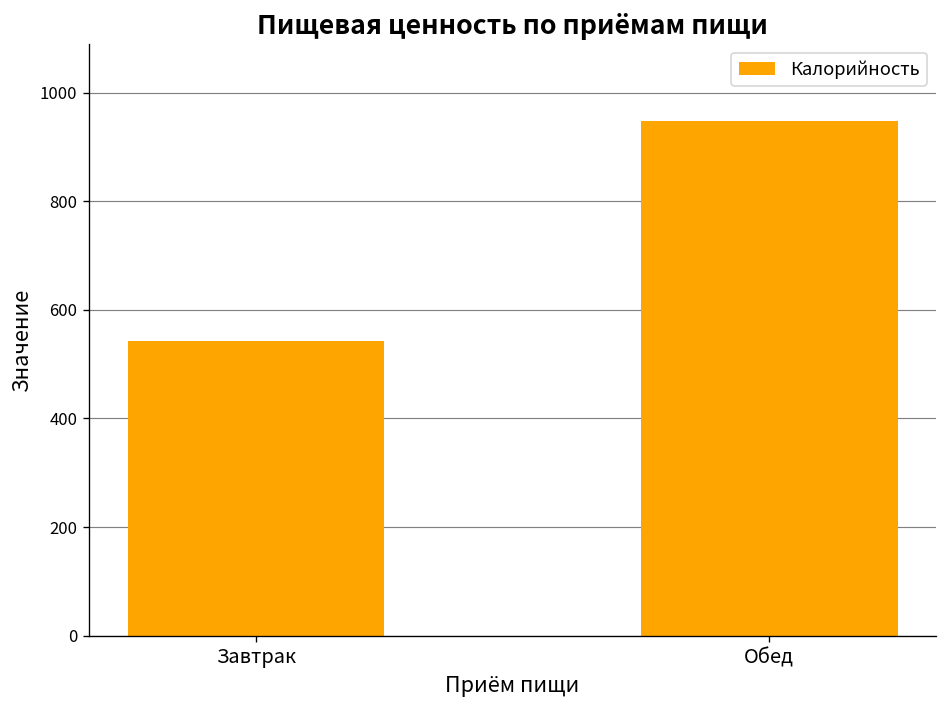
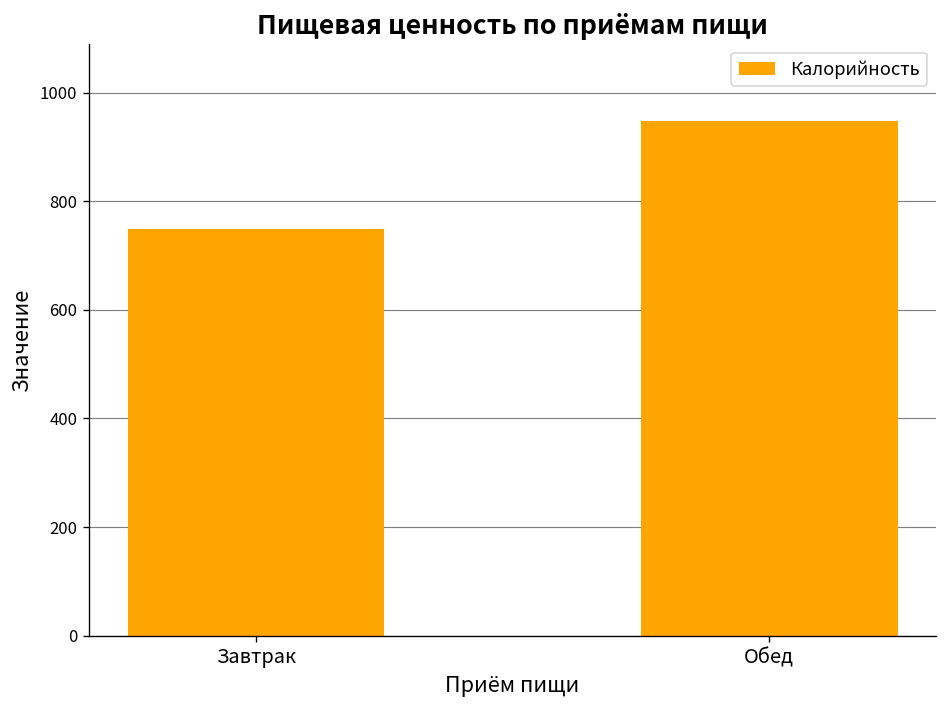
Завтрак: 540 -> 750
